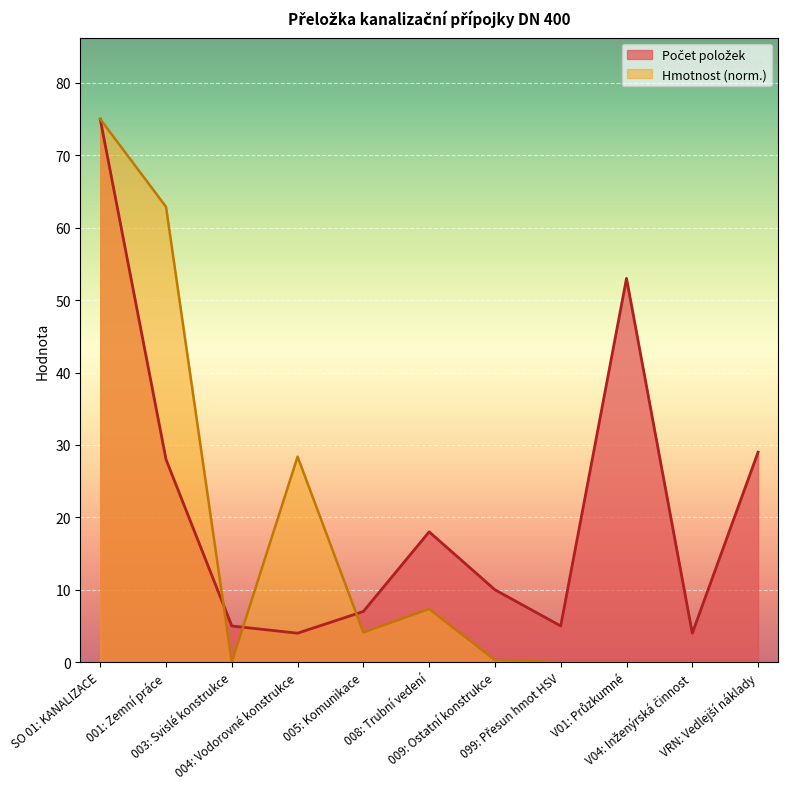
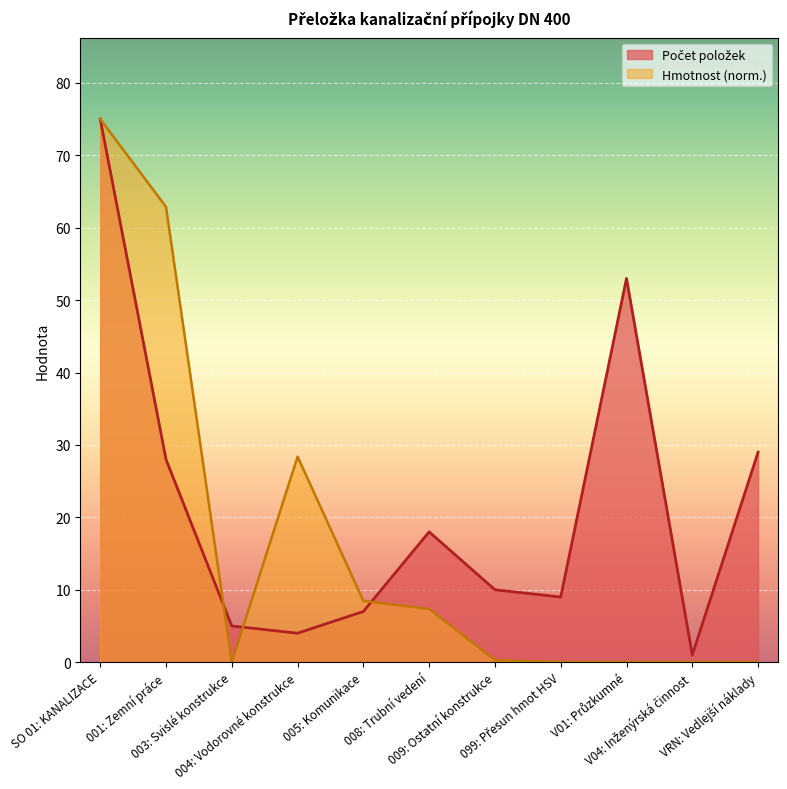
Hmotnost (norm.), 005: Komunikace: 4 -> 8
Počet položek, 099: Přesun hmot HSV: 5 -> 9
Počet položek, V04: Inženýrská činnost: 4 -> 1
